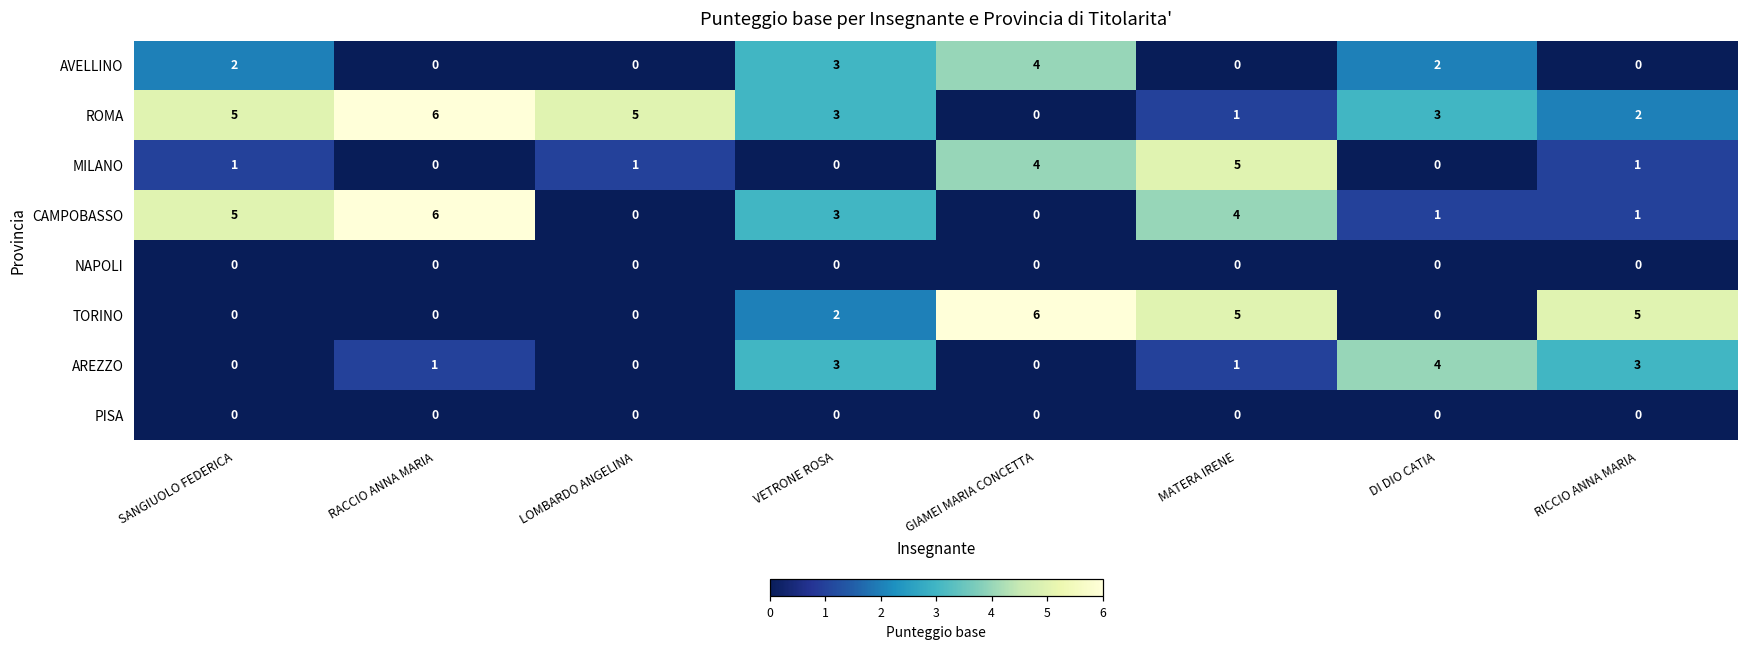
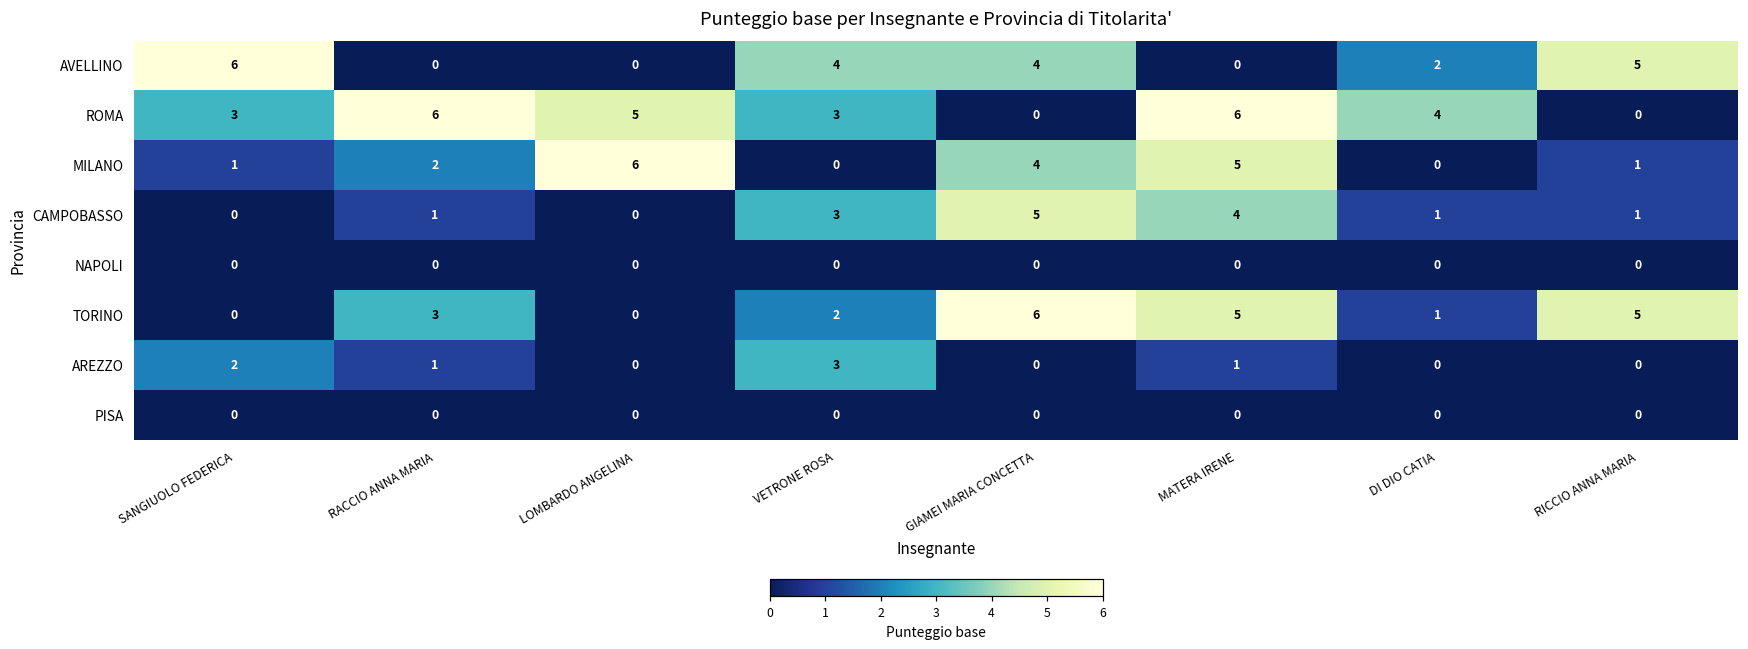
AVELLINO, SANGIUOLO FEDERICA: 2 -> 6
AVELLINO, VETRONE ROSA: 3 -> 4
AVELLINO, RICCIO ANNA MARIA: 0 -> 5
ROMA, SANGIUOLO FEDERICA: 5 -> 3
ROMA, MATERA IRENE: 1 -> 6
ROMA, DI DIO CATIA: 3 -> 4
ROMA, RICCIO ANNA MARIA: 2 -> 0
MILANO, RACCIO ANNA MARIA: 0 -> 2
MILANO, LOMBARDO ANGELINA: 1 -> 6
CAMPOBASSO, SANGIUOLO FEDERICA: 5 -> 0
CAMPOBASSO, RACCIO ANNA MARIA: 6 -> 1
CAMPOBASSO, GIAMEI MARIA CONCETTA: 0 -> 5
TORINO, RACCIO ANNA MARIA: 0 -> 3
TORINO, DI DIO CATIA: 0 -> 1
AREZZO, SANGIUOLO FEDERICA: 0 -> 2
AREZZO, DI DIO CATIA: 4 -> 0
AREZZO, RICCIO ANNA MARIA: 3 -> 0
